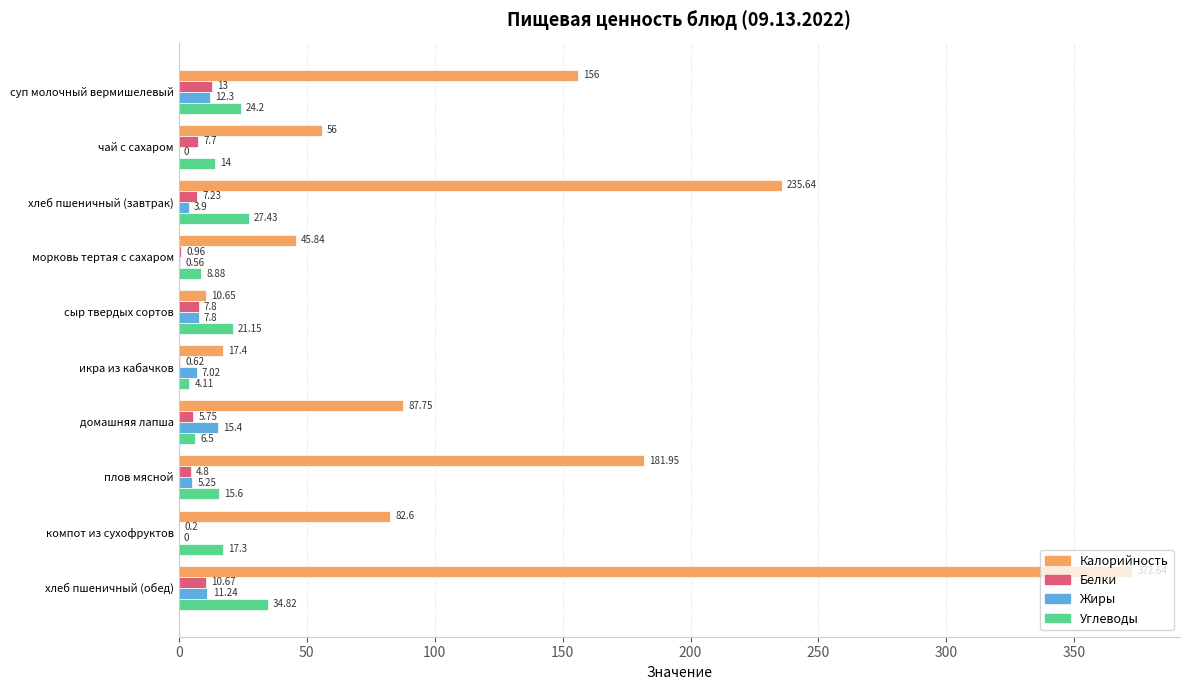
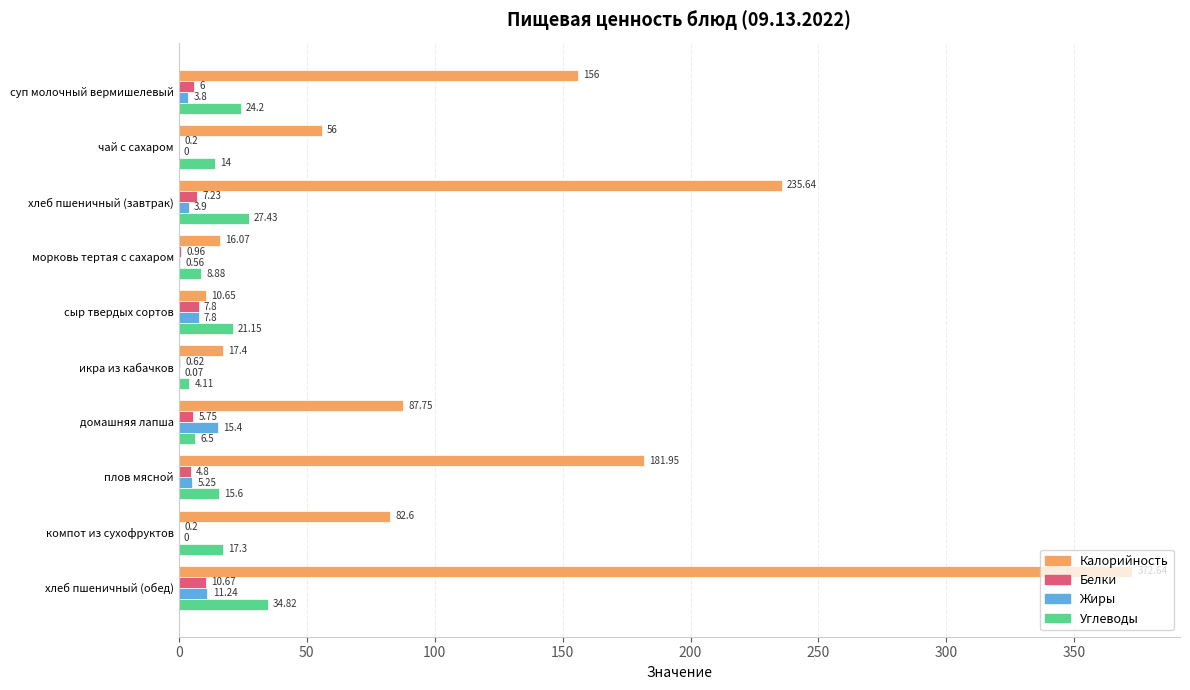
Белки, суп молочный вермишелевый: 13 -> 6
Жиры, суп молочный вермишелевый: 12.3 -> 3.8
Белки, чай с сахаром: 7.7 -> 0.2
Калорийность, морковь тертая с сахаром: 45.84 -> 16.07
Жиры, икра из кабачков: 7.02 -> 0.07
